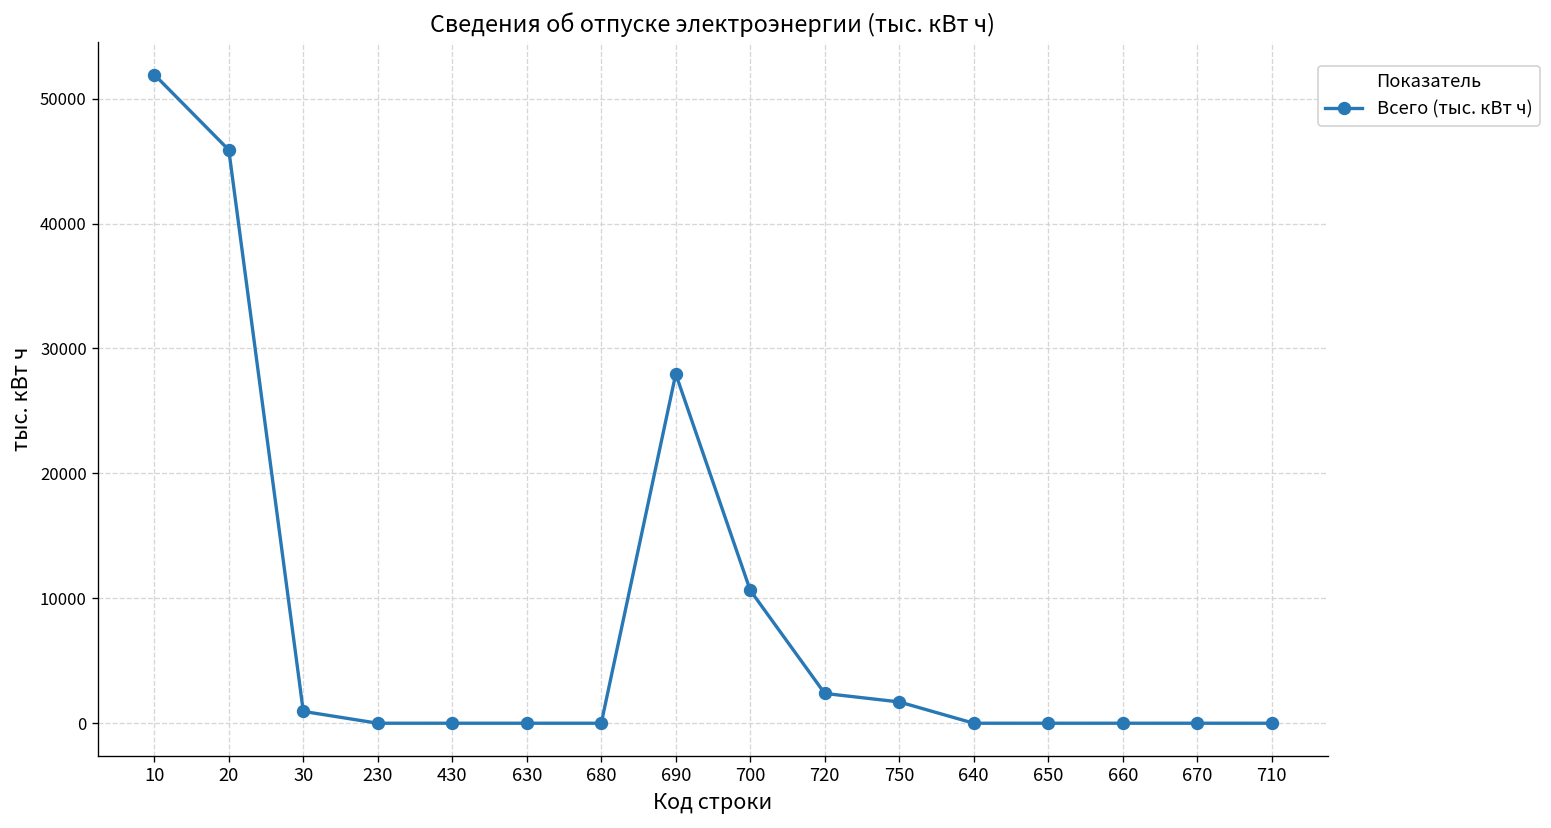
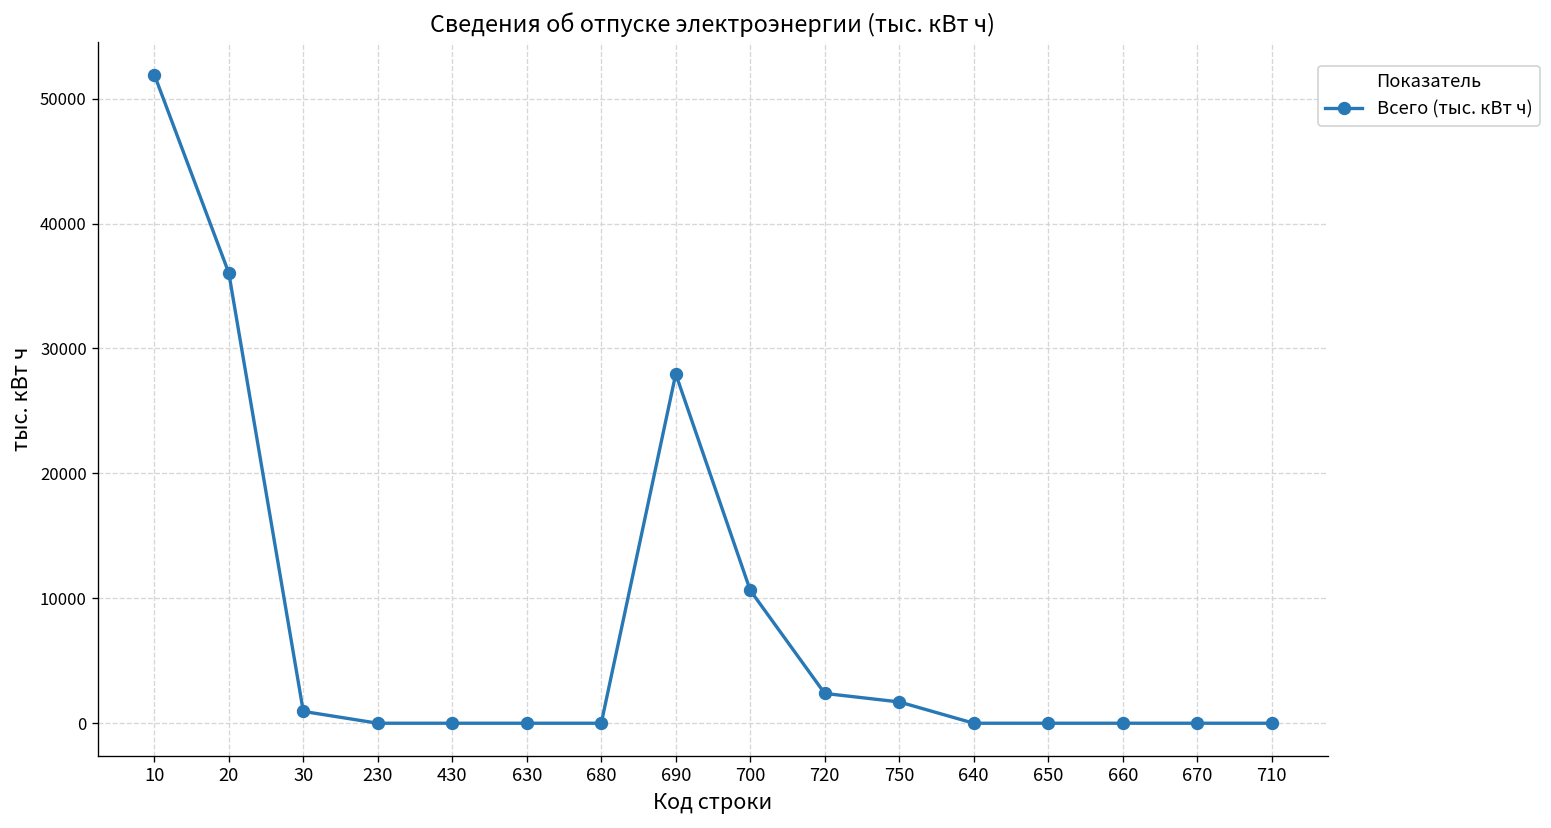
20: 45900 -> 36000
